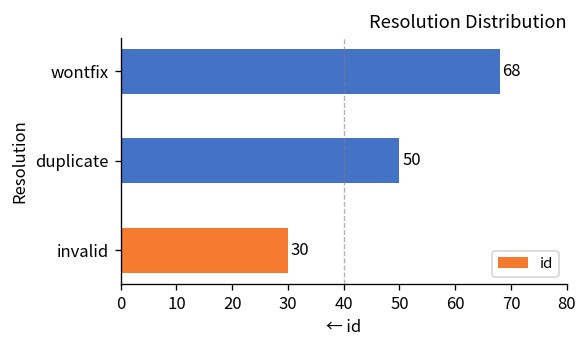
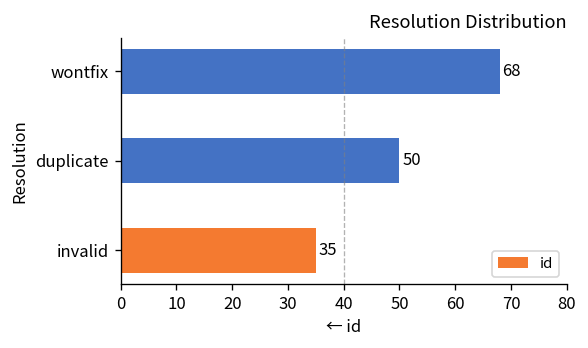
invalid: 30 -> 35
